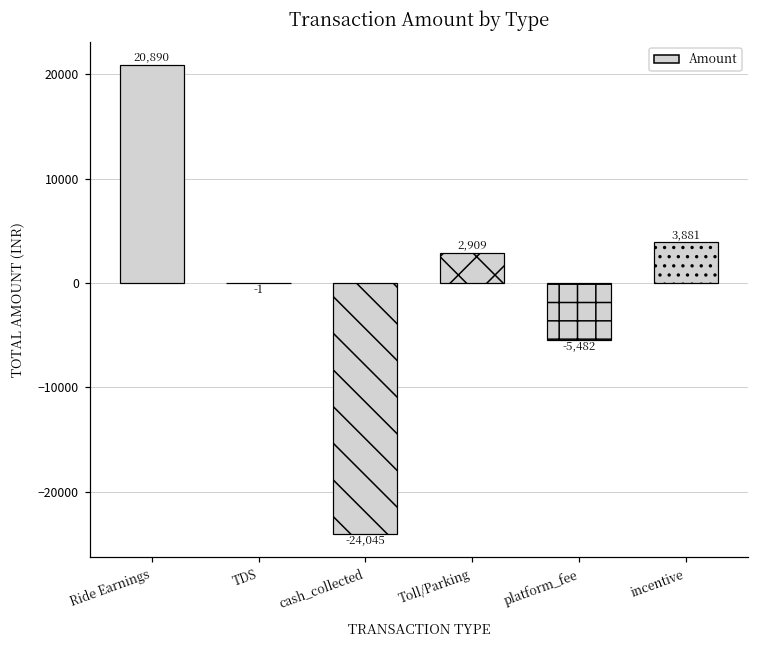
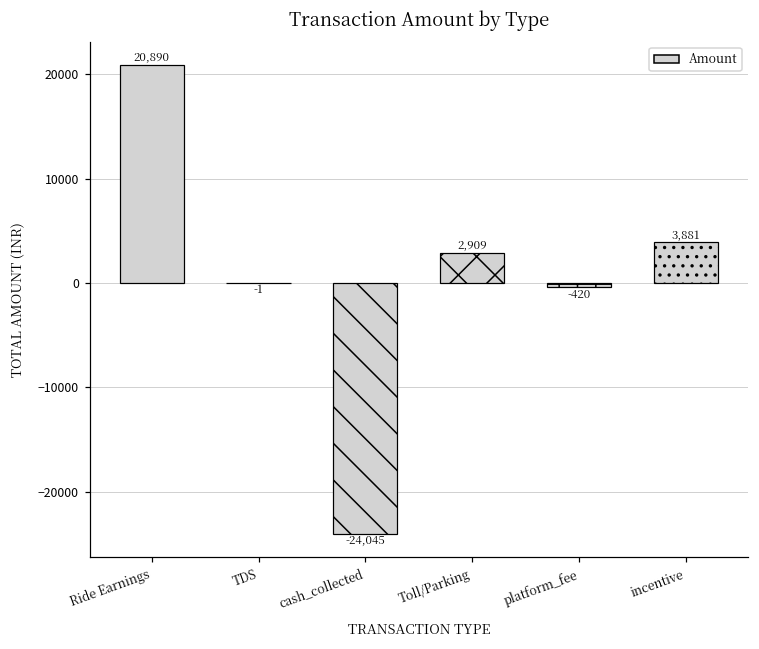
platform_fee: -5,482 -> -420
